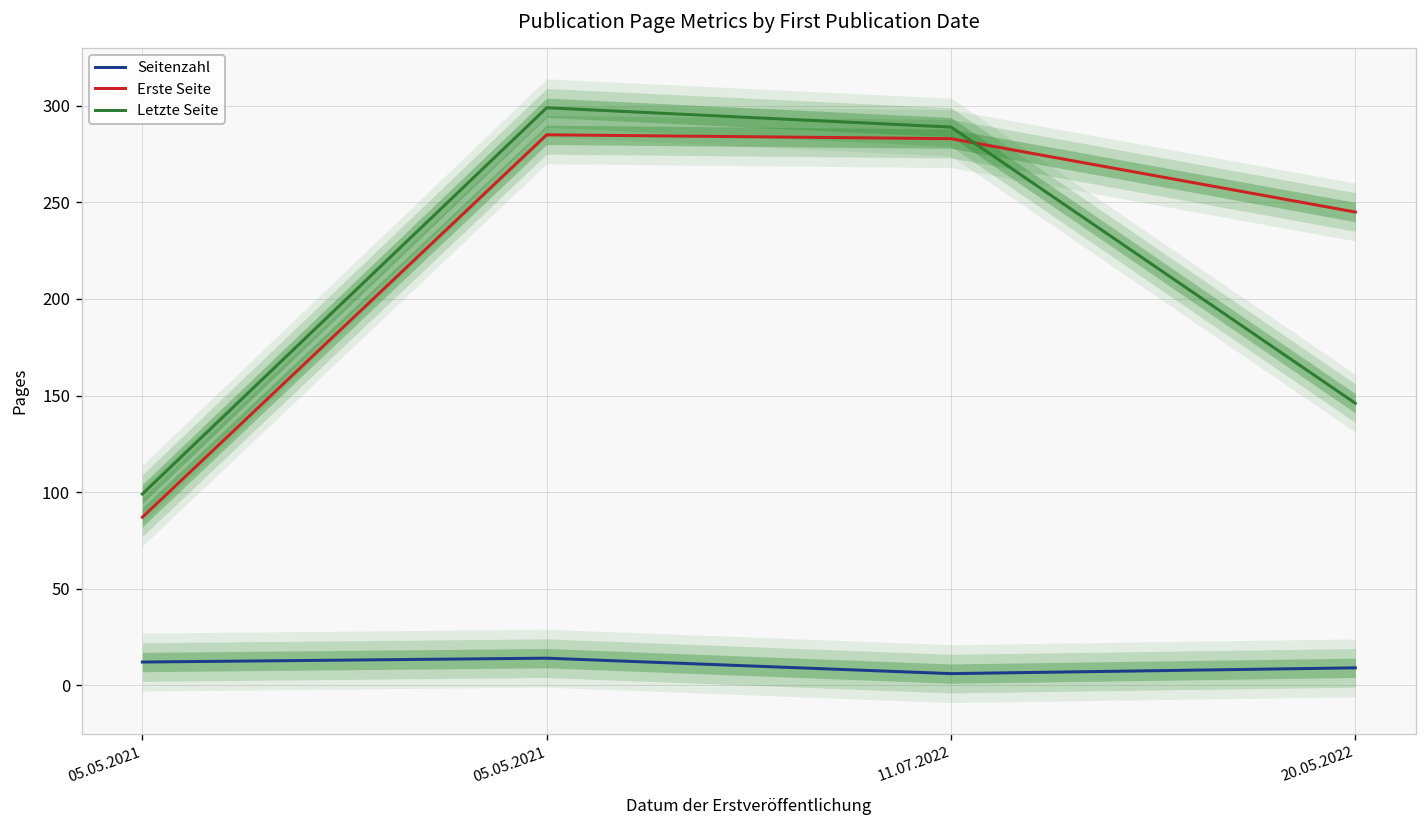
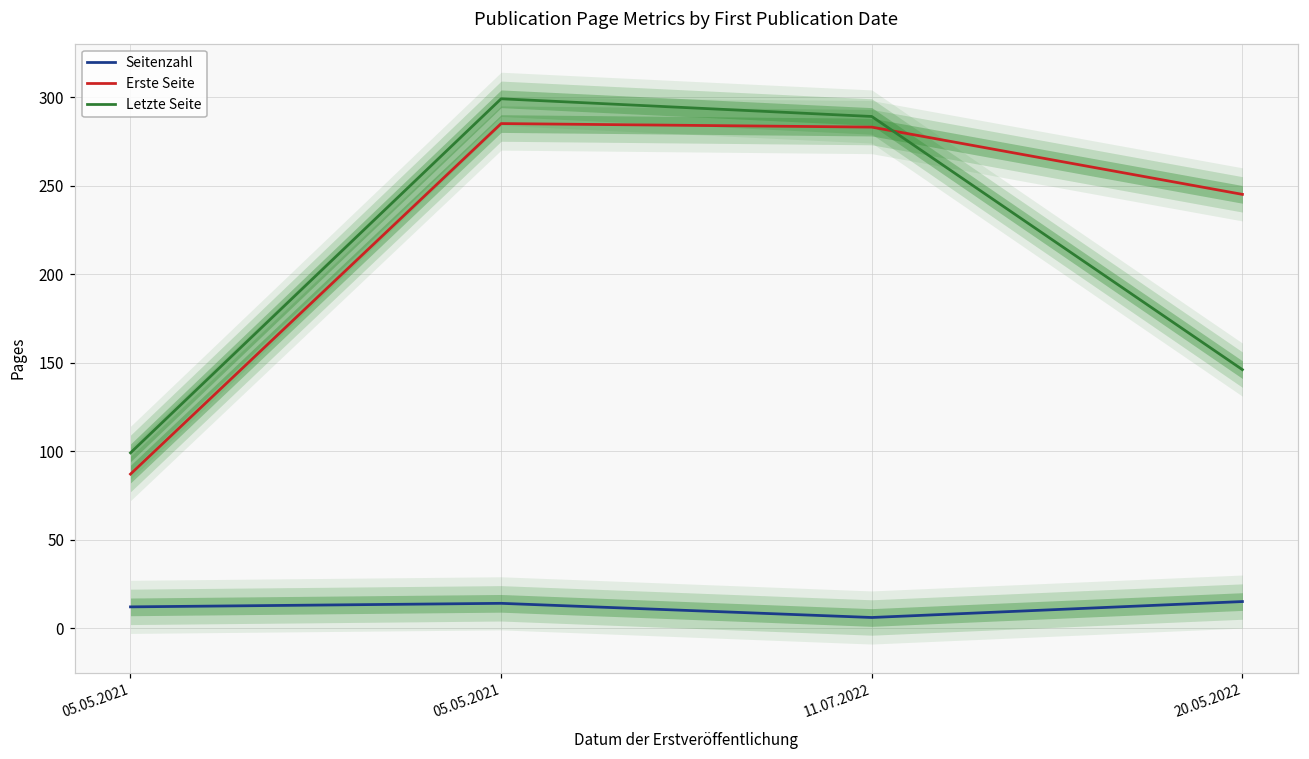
Seitenzahl, 20.05.2022: 9 -> 15
